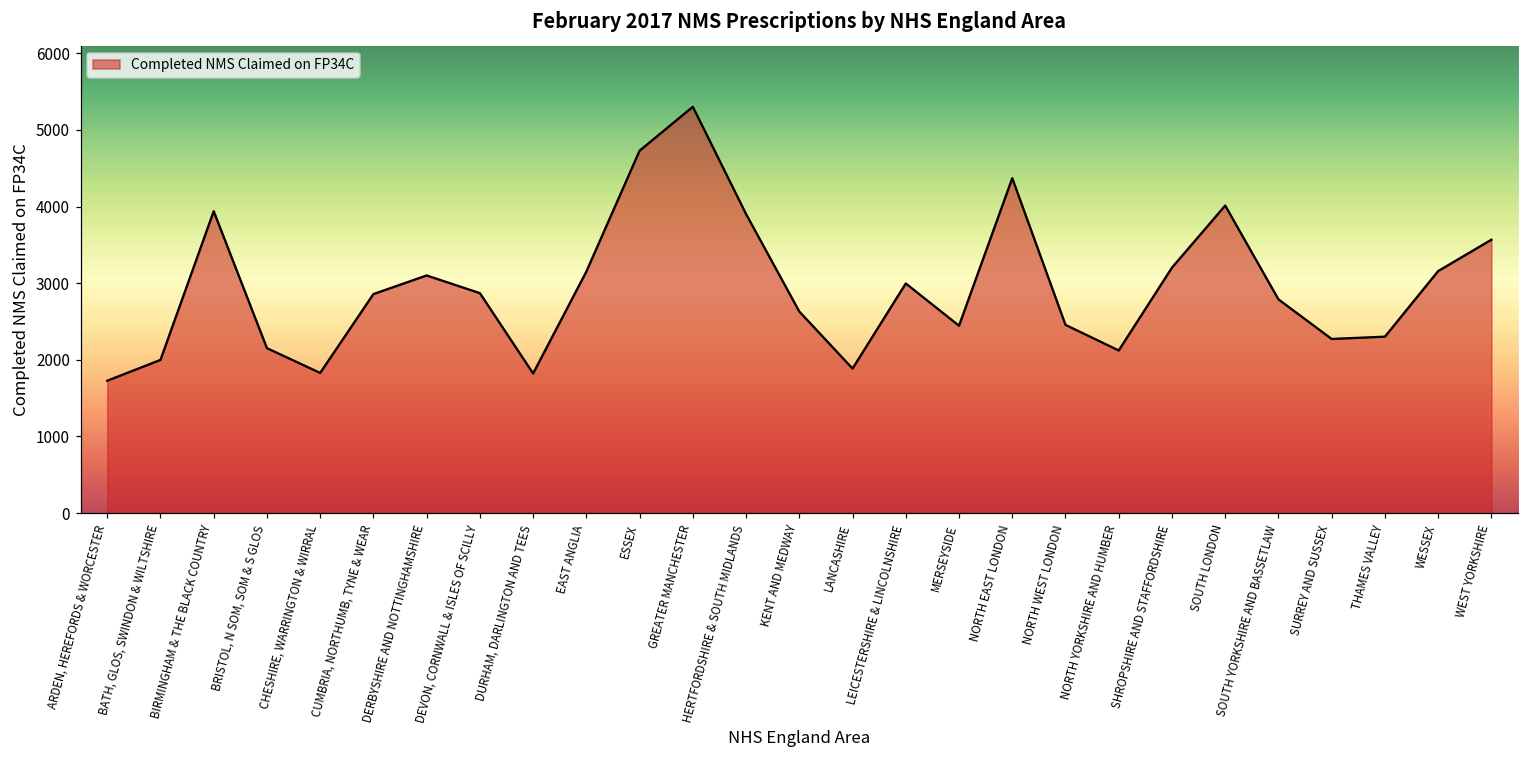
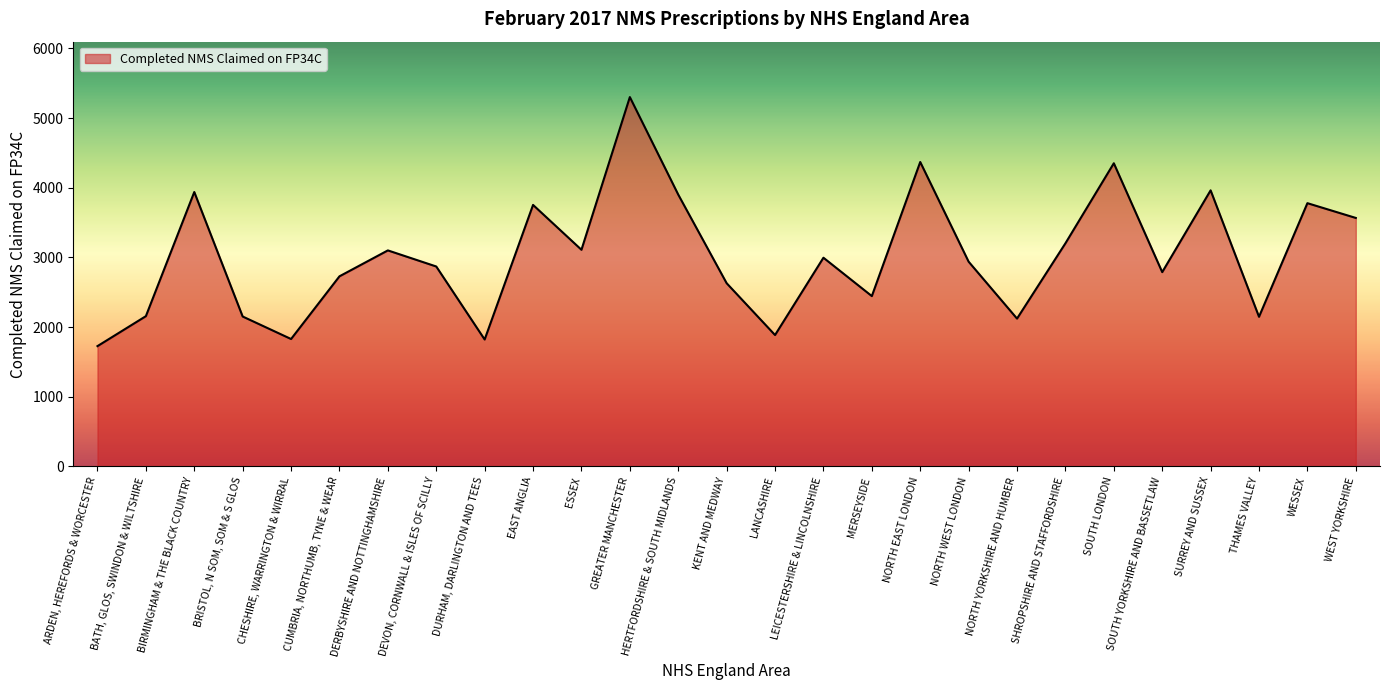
BATH, GLOS, SWINDON & WILTSHIRE: 2000 -> 2200
CUMBRIA, NORTHUMB, TYNE & WEAR: 2900 -> 2700
EAST ANGLIA: 3200 -> 3800
ESSEX: 4700 -> 3100
NORTH WEST LONDON: 2500 -> 2900
SOUTH LONDON: 4000 -> 4400
SURREY AND SUSSEX: 2300 -> 4000
THAMES VALLEY: 2300 -> 2100
WESSEX: 3200 -> 3800
